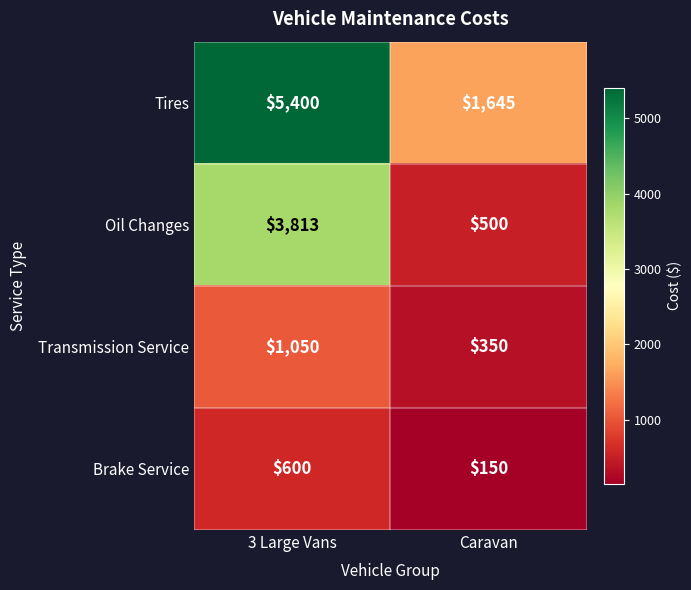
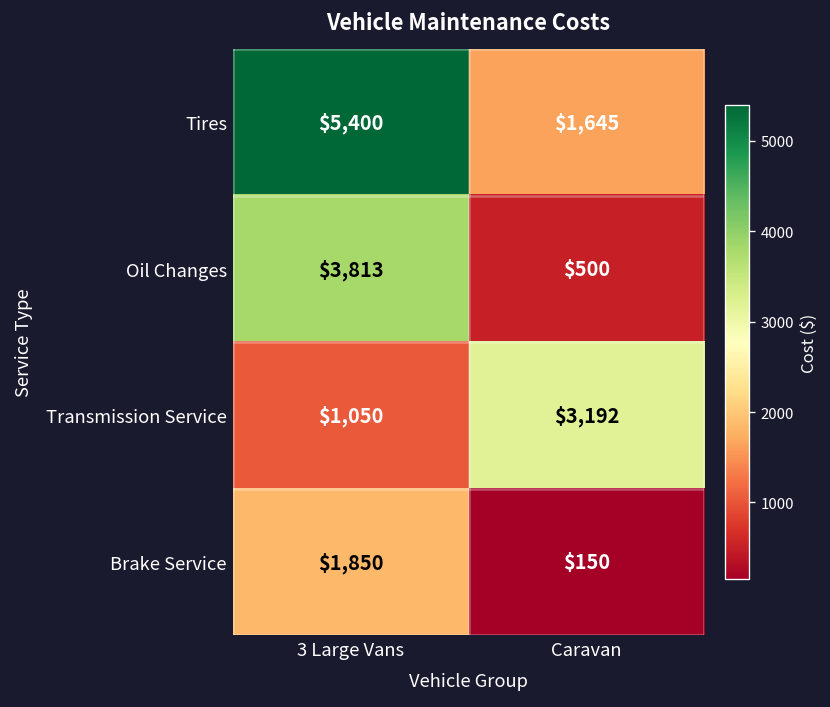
Transmission Service, Caravan: $350 -> $3,192
Brake Service, 3 Large Vans: $600 -> $1,850
